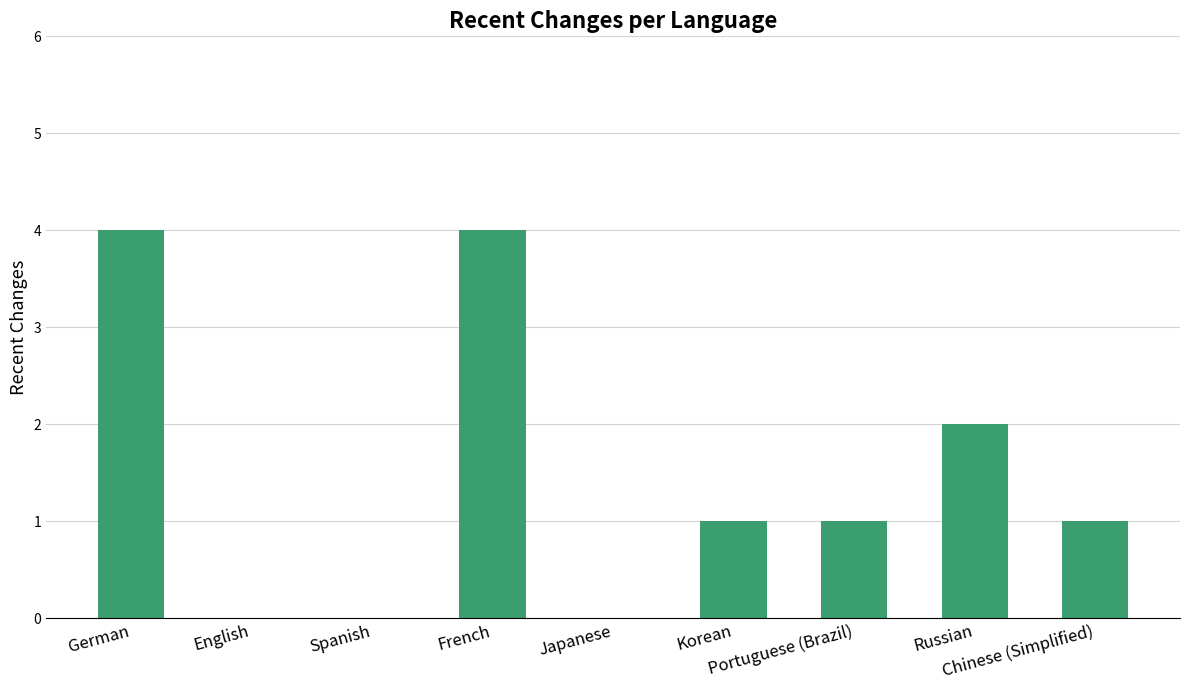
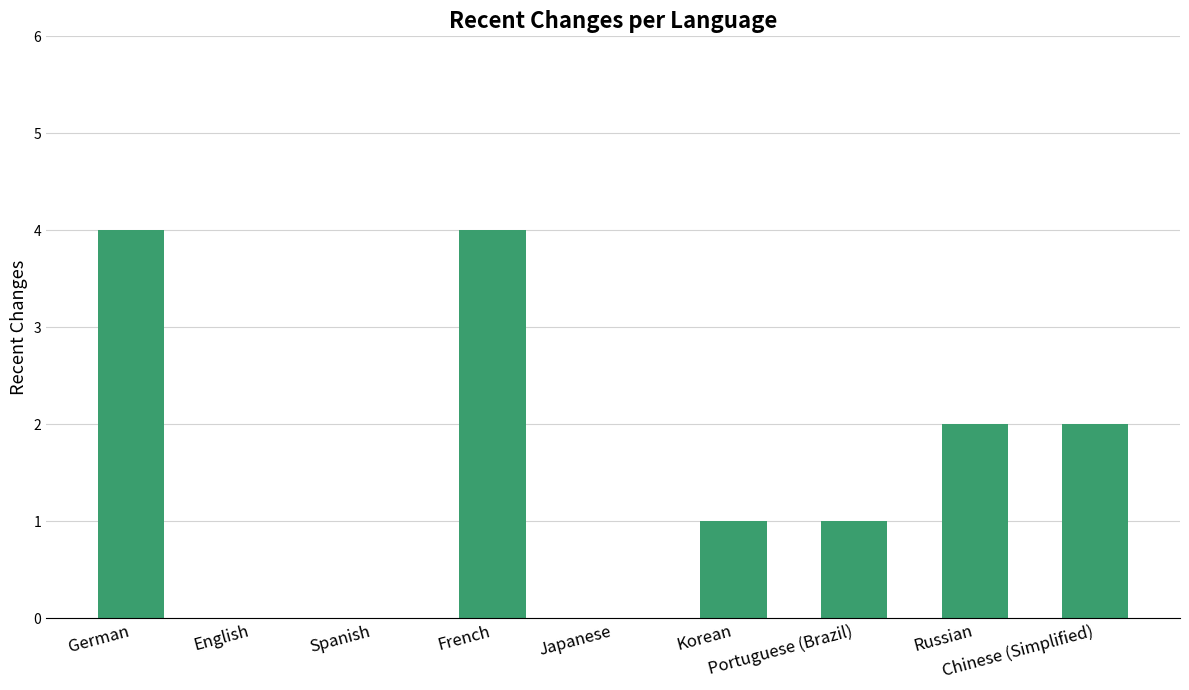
Chinese (Simplified): 1 -> 2
